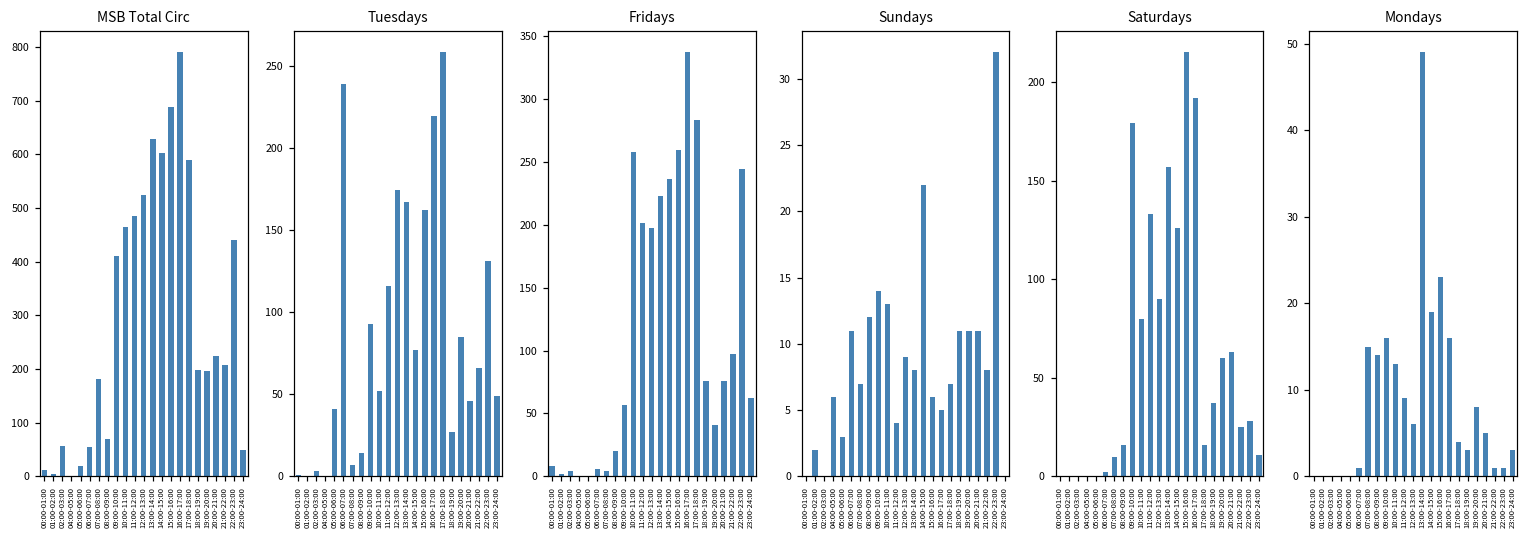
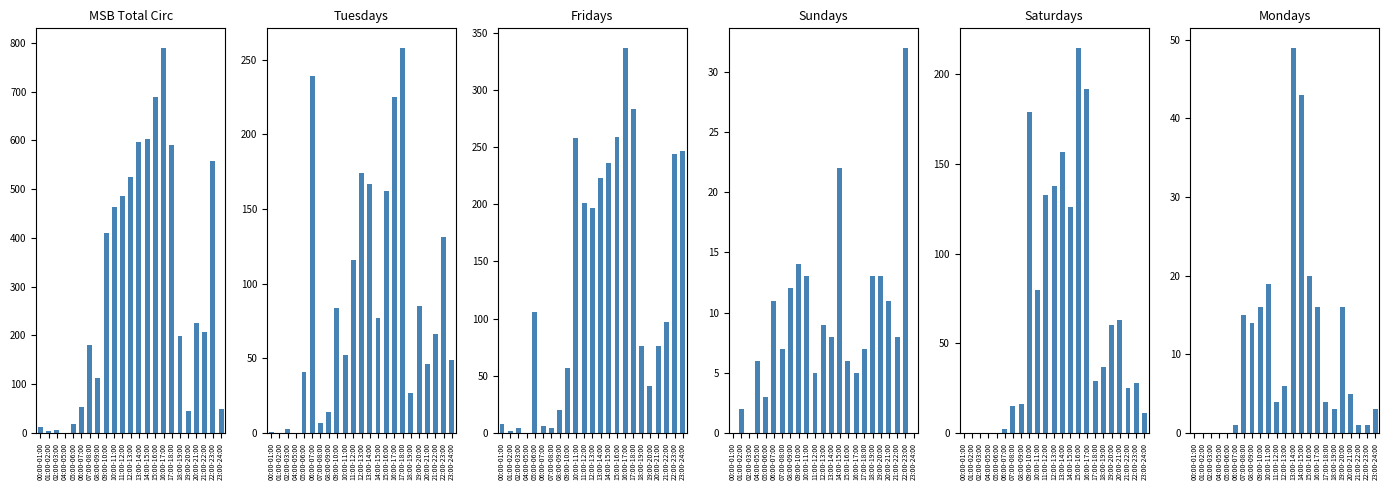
MSB Total Circ, 02:00-03:00: 60 -> 10
MSB Total Circ, 08:00-09:00: 70 -> 110
MSB Total Circ, 13:00-14:00: 630 -> 600
MSB Total Circ, 19:00-20:00: 200 -> 50
MSB Total Circ, 22:00-23:00: 440 -> 560
Tuesdays, 09:00-10:00: 93 -> 84
Tuesdays, 16:00-17:00: 219 -> 225
Fridays, 05:00-06:00: 0 -> 106
Fridays, 23:00-24:00: 62 -> 247
Sundays, 11:00-12:00: 4 -> 5
Sundays, 18:00-19:00: 11 -> 13
Sundays, 19:00-20:00: 11 -> 13
Saturdays, 07:00-08:00: 10 -> 15
Saturdays, 12:00-13:00: 90 -> 138
Saturdays, 17:00-18:00: 16 -> 29
Mondays, 10:00-11:00: 13 -> 19
Mondays, 11:00-12:00: 9 -> 4
Mondays, 14:00-15:00: 19 -> 43
Mondays, 15:00-16:00: 23 -> 20
Mondays, 19:00-20:00: 8 -> 16
